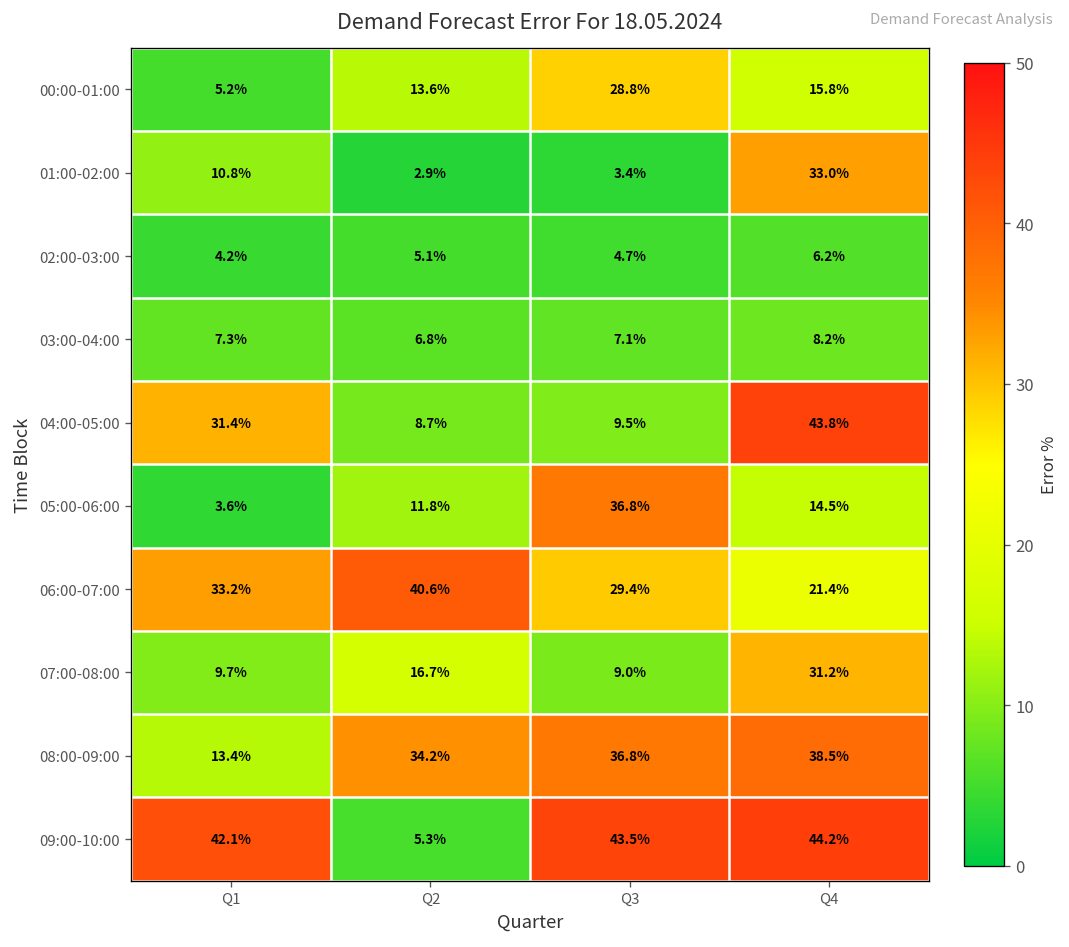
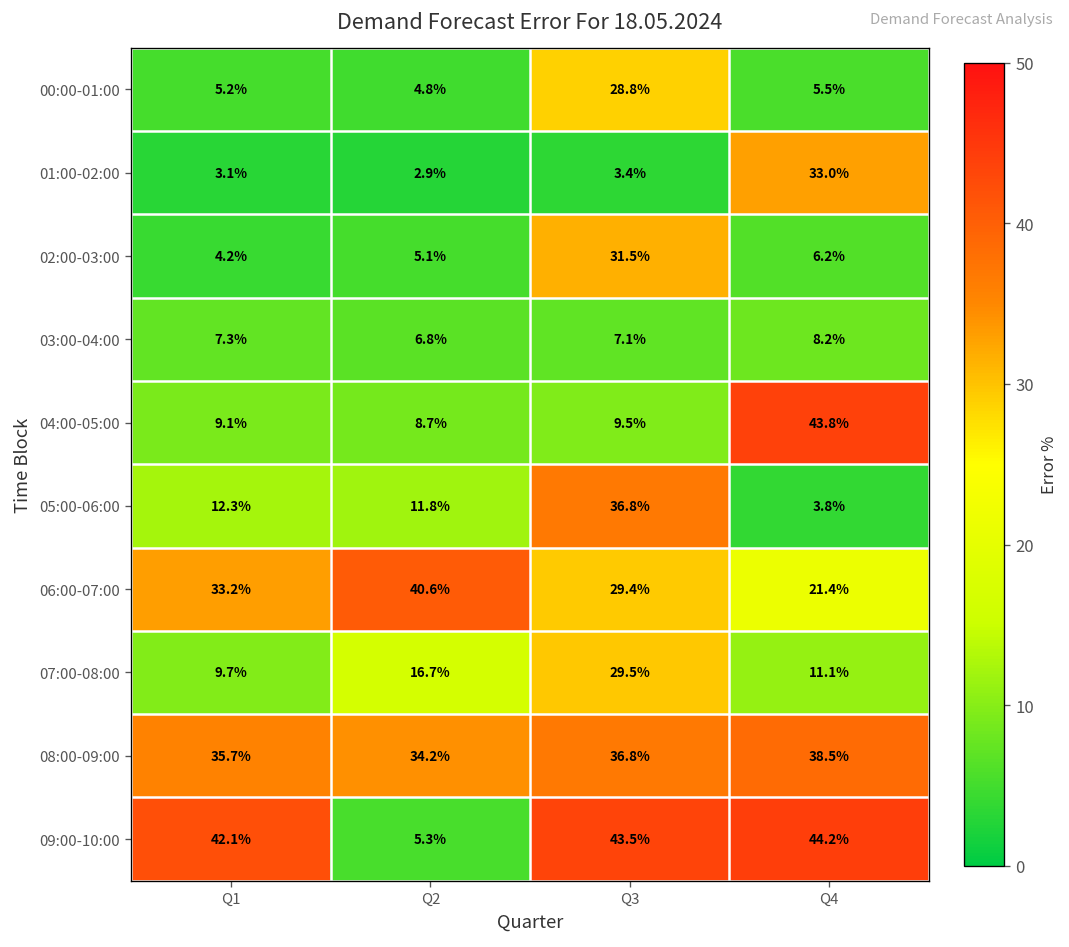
00:00-01:00, Q2: 13.6% -> 4.8%
00:00-01:00, Q4: 15.8% -> 5.5%
01:00-02:00, Q1: 10.8% -> 3.1%
02:00-03:00, Q3: 4.7% -> 31.5%
04:00-05:00, Q1: 31.4% -> 9.1%
05:00-06:00, Q1: 3.6% -> 12.3%
05:00-06:00, Q4: 14.5% -> 3.8%
07:00-08:00, Q3: 9.0% -> 29.5%
07:00-08:00, Q4: 31.2% -> 11.1%
08:00-09:00, Q1: 13.4% -> 35.7%
